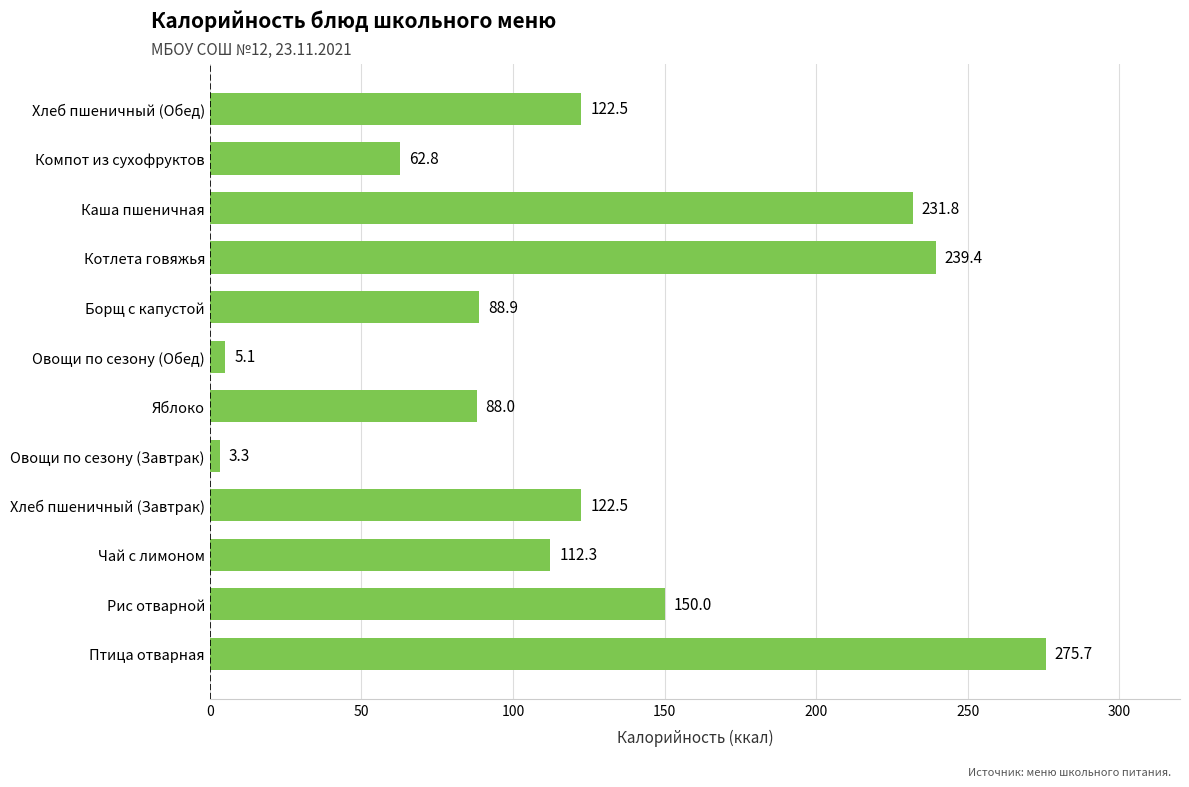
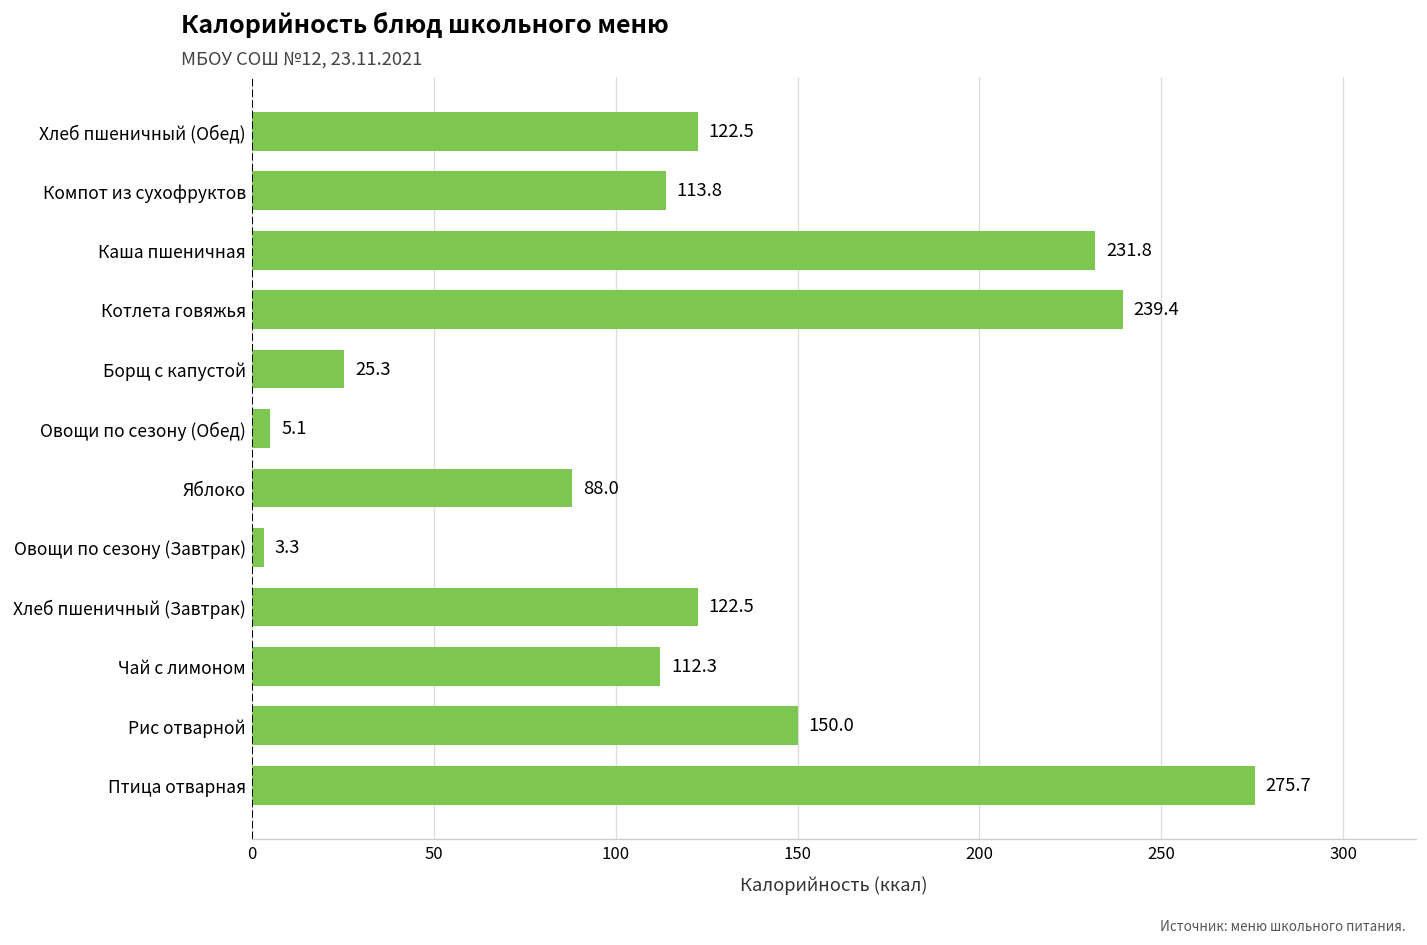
Компот из сухофруктов: 62.8 -> 113.8
Борщ с капустой: 88.9 -> 25.3
